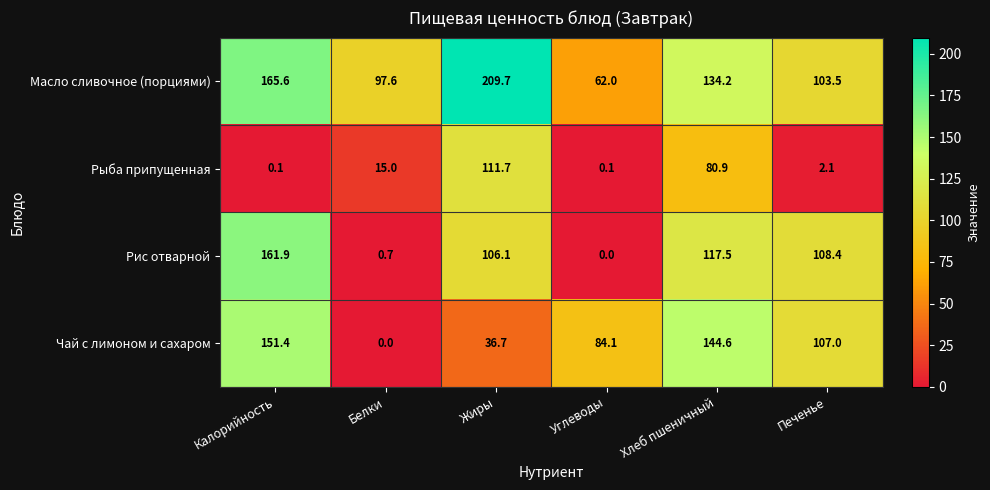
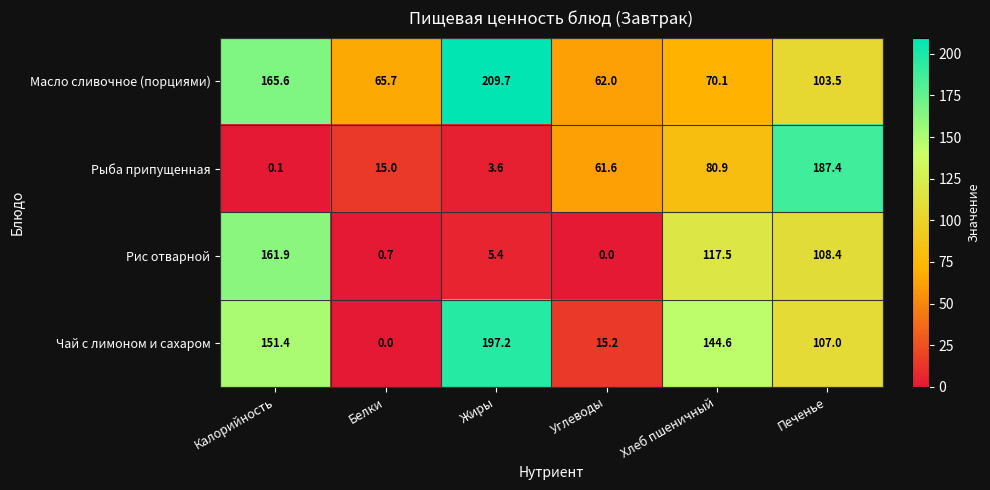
Масло сливочное (порциями), Белки: 97.6 -> 65.7
Масло сливочное (порциями), Хлеб пшеничный: 134.2 -> 70.1
Рыба припущенная, Жиры: 111.7 -> 3.6
Рыба припущенная, Углеводы: 0.1 -> 61.6
Рыба припущенная, Печенье: 2.1 -> 187.4
Рис отварной, Жиры: 106.1 -> 5.4
Чай с лимоном и сахаром, Жиры: 36.7 -> 197.2
Чай с лимоном и сахаром, Углеводы: 84.1 -> 15.2
